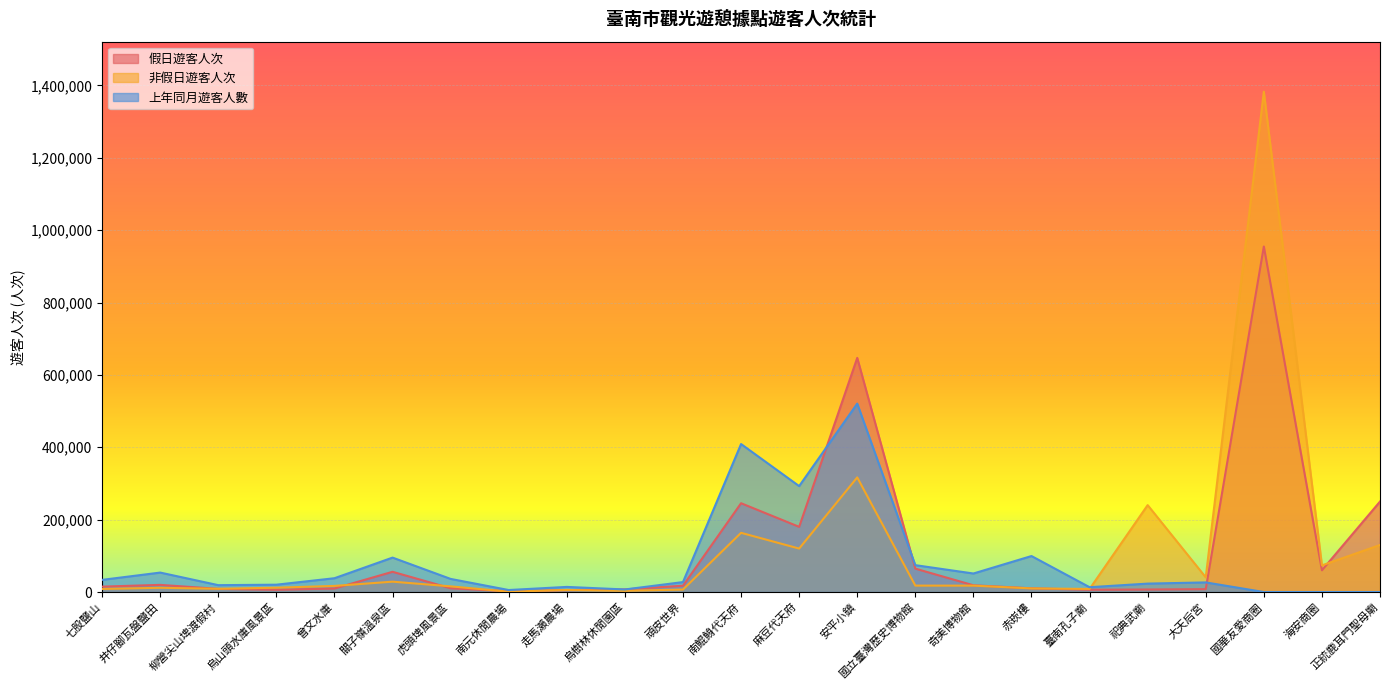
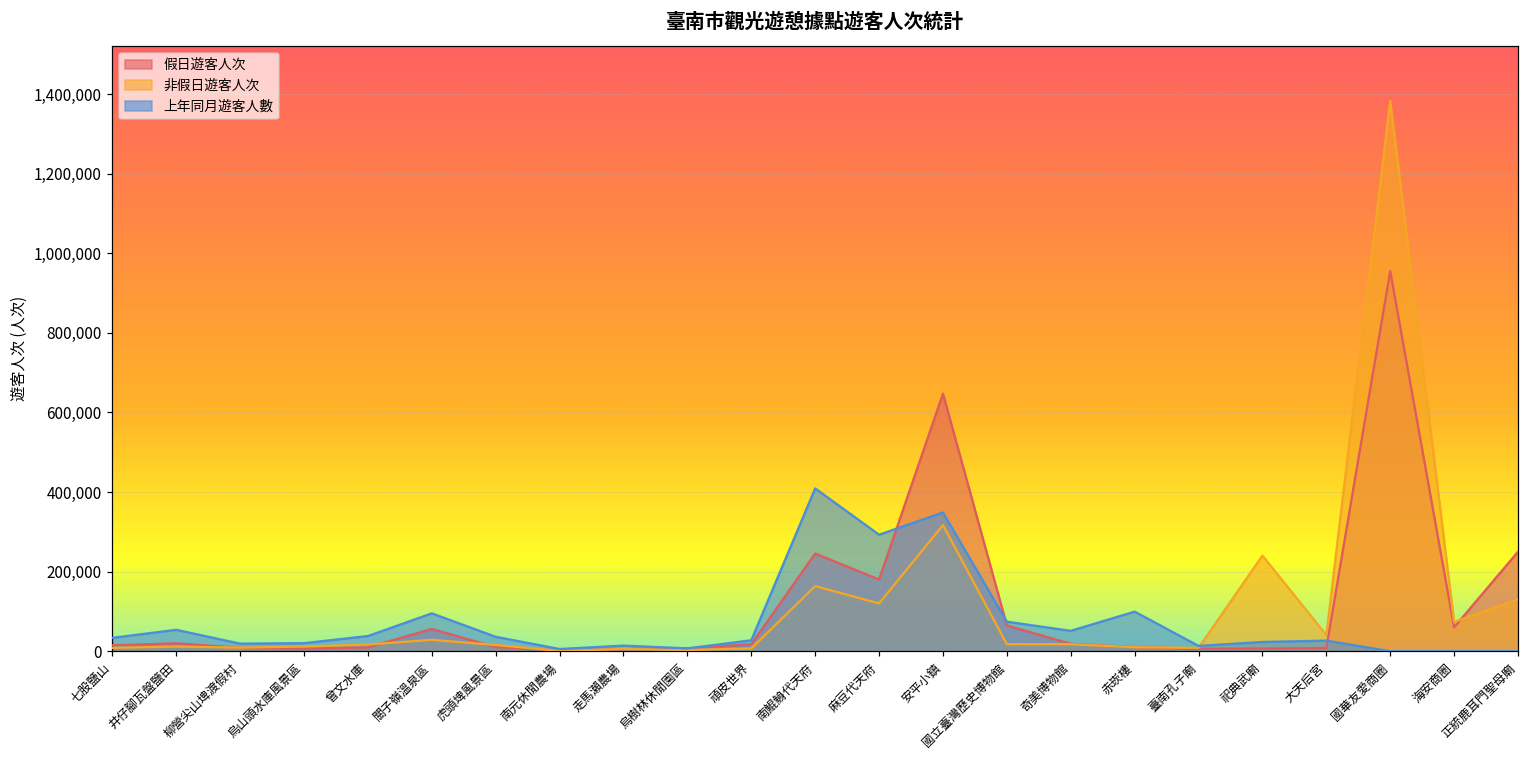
上年同月遊客人數, 安平小鎮: 520,000 -> 350,000
